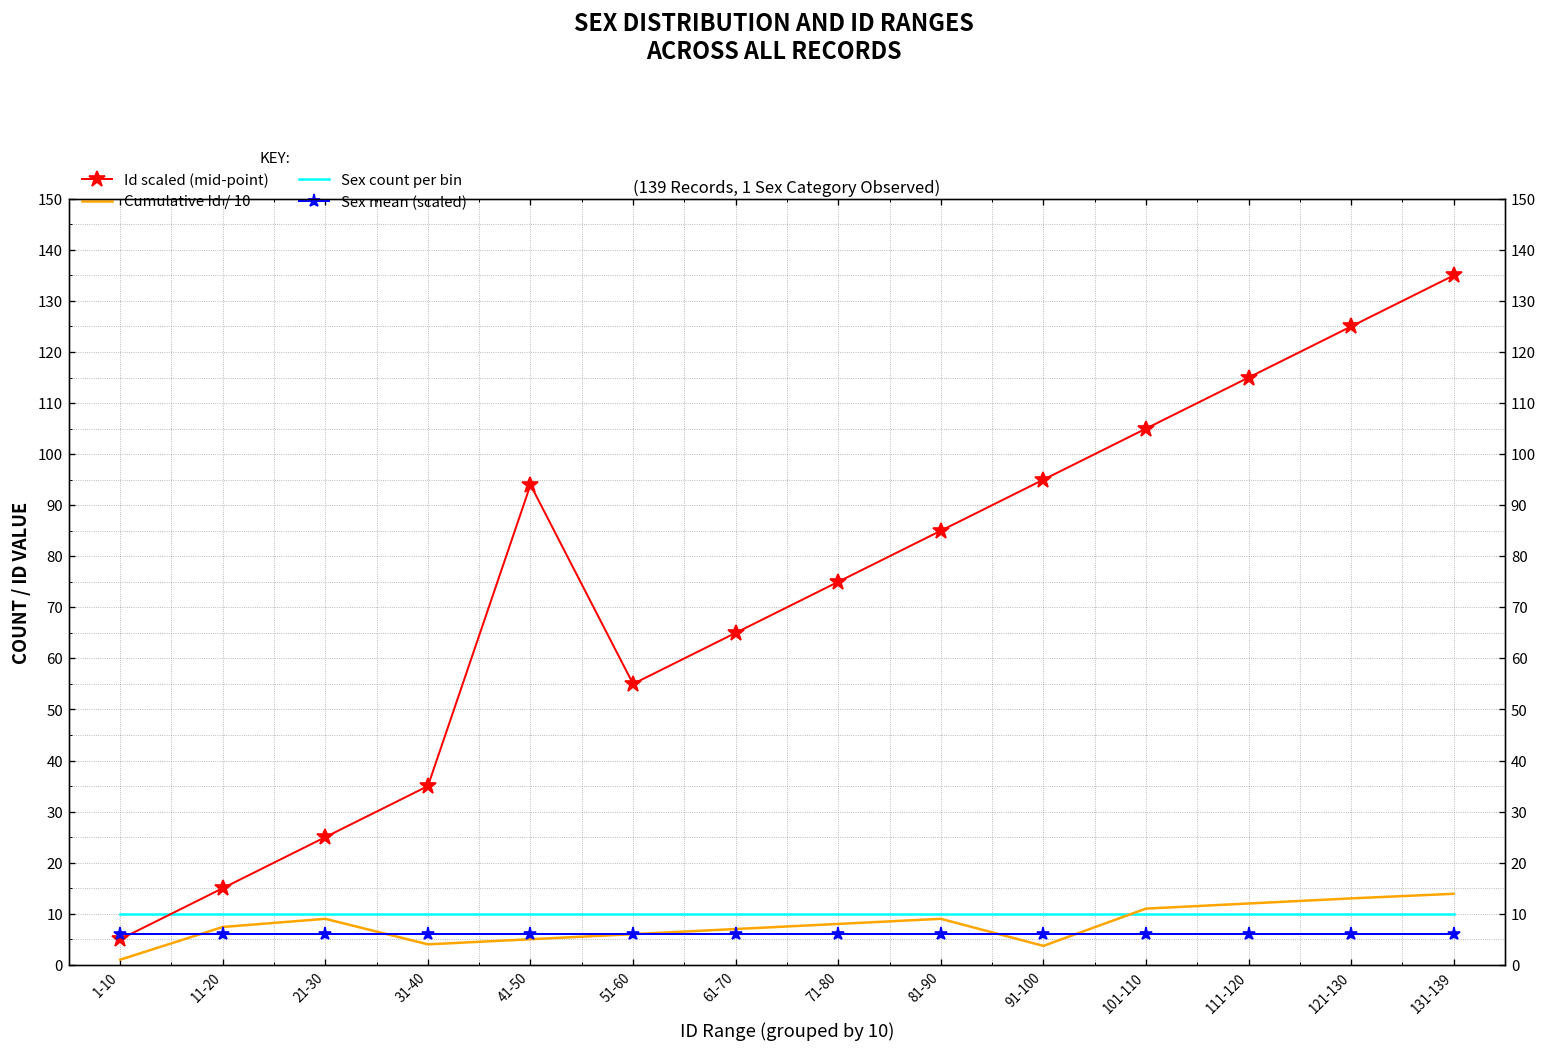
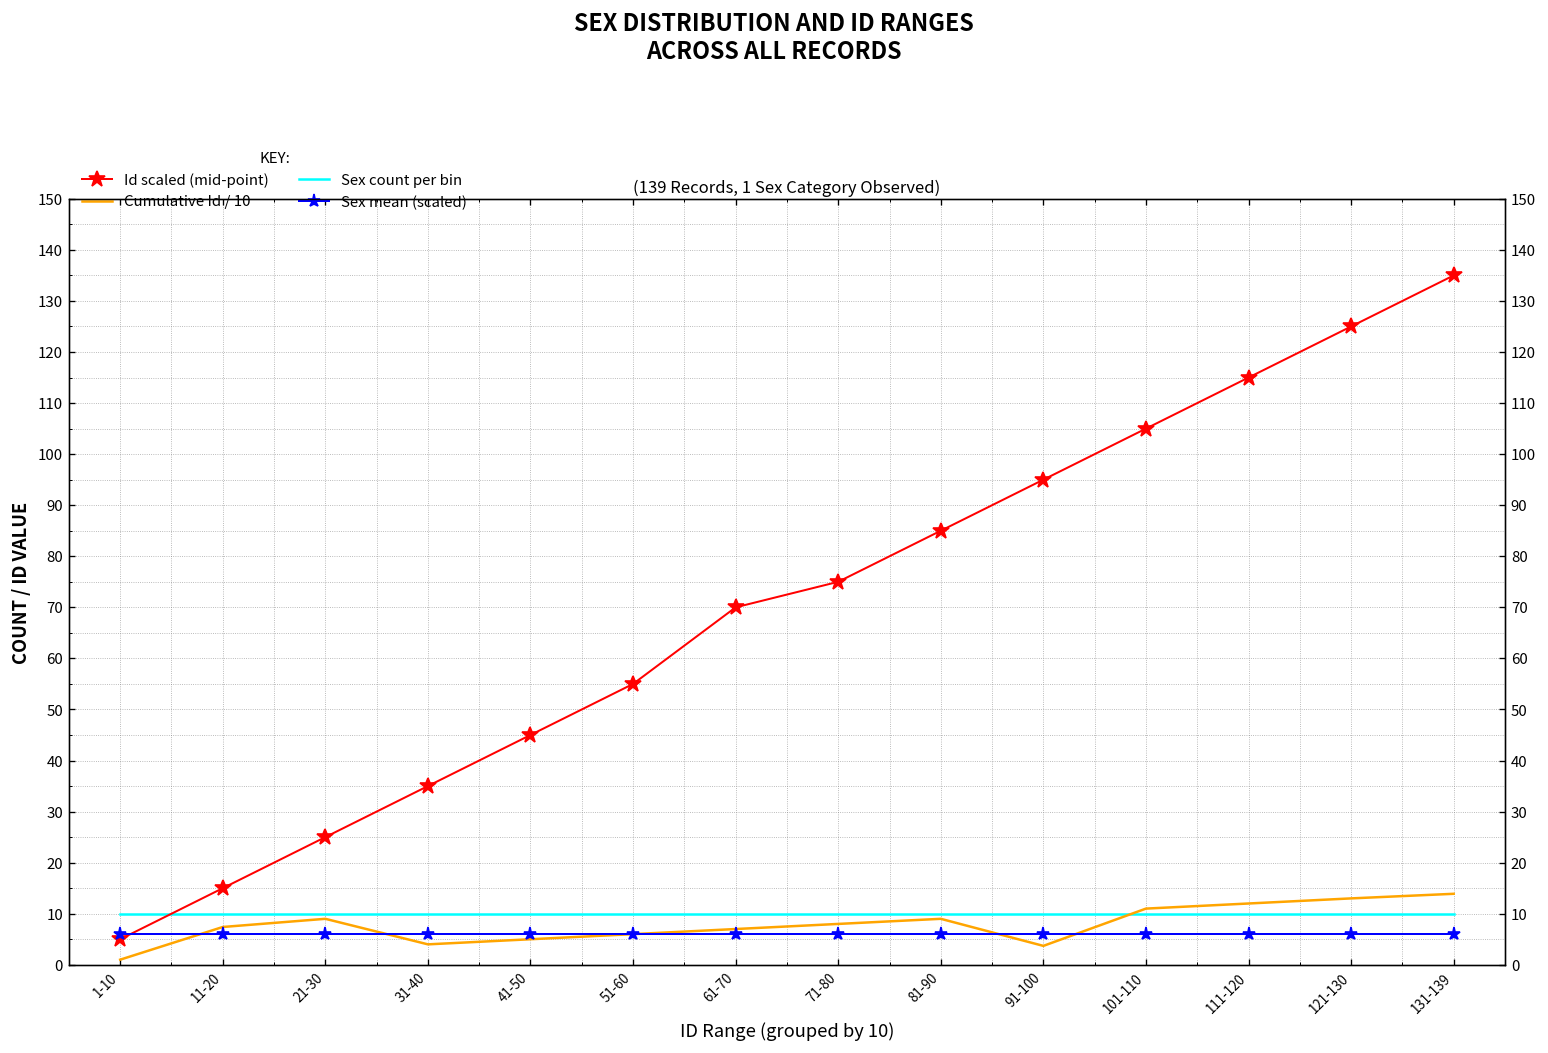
Id scaled (mid-point), 41-50: 94 -> 45
Id scaled (mid-point), 61-70: 65 -> 70
